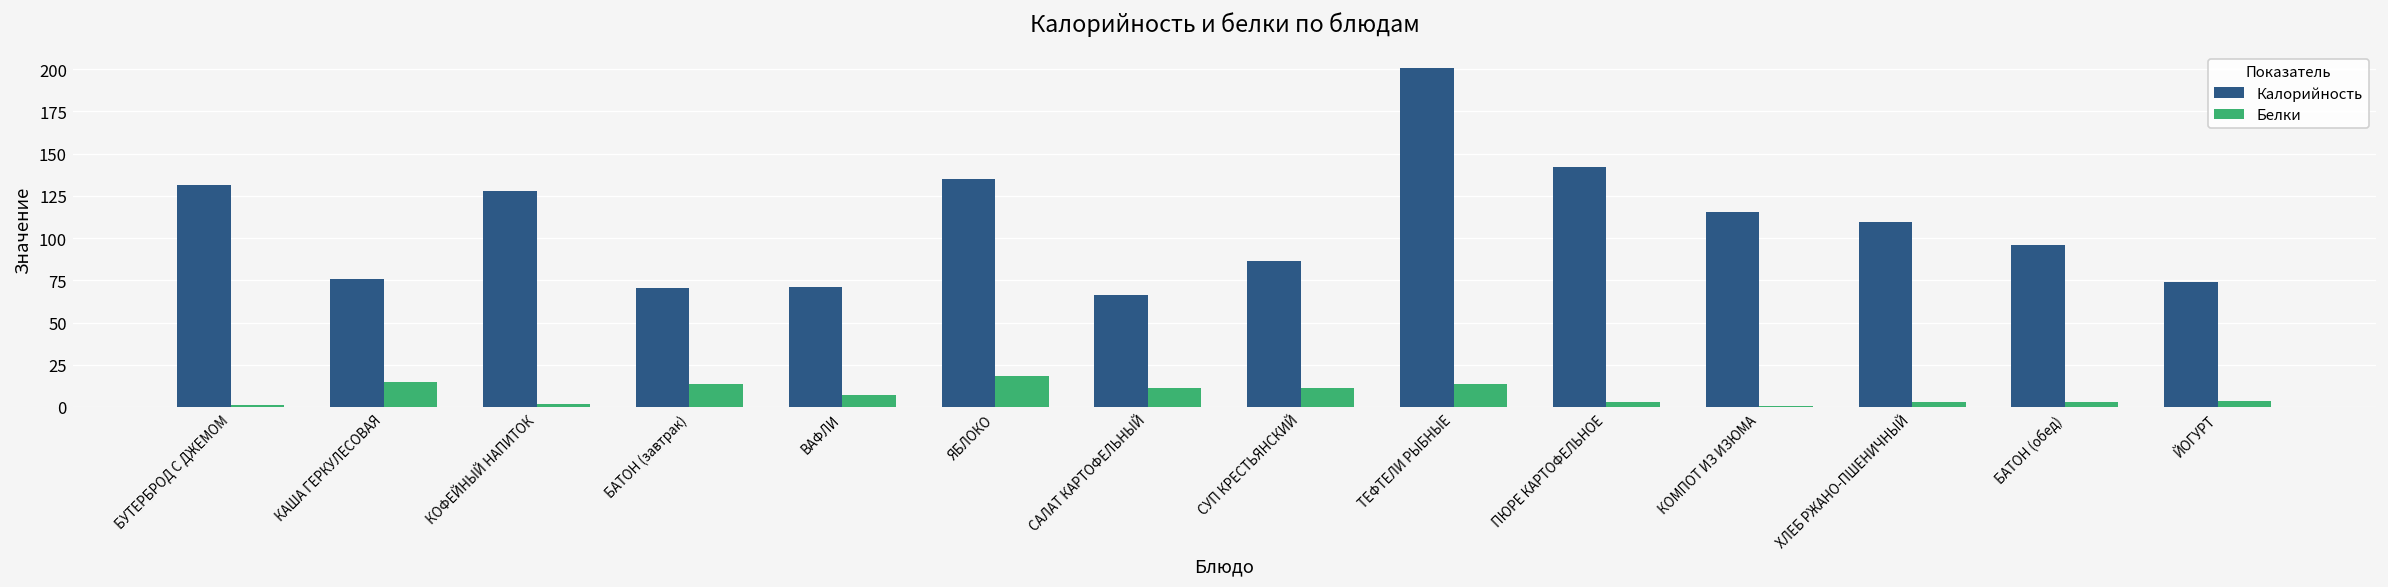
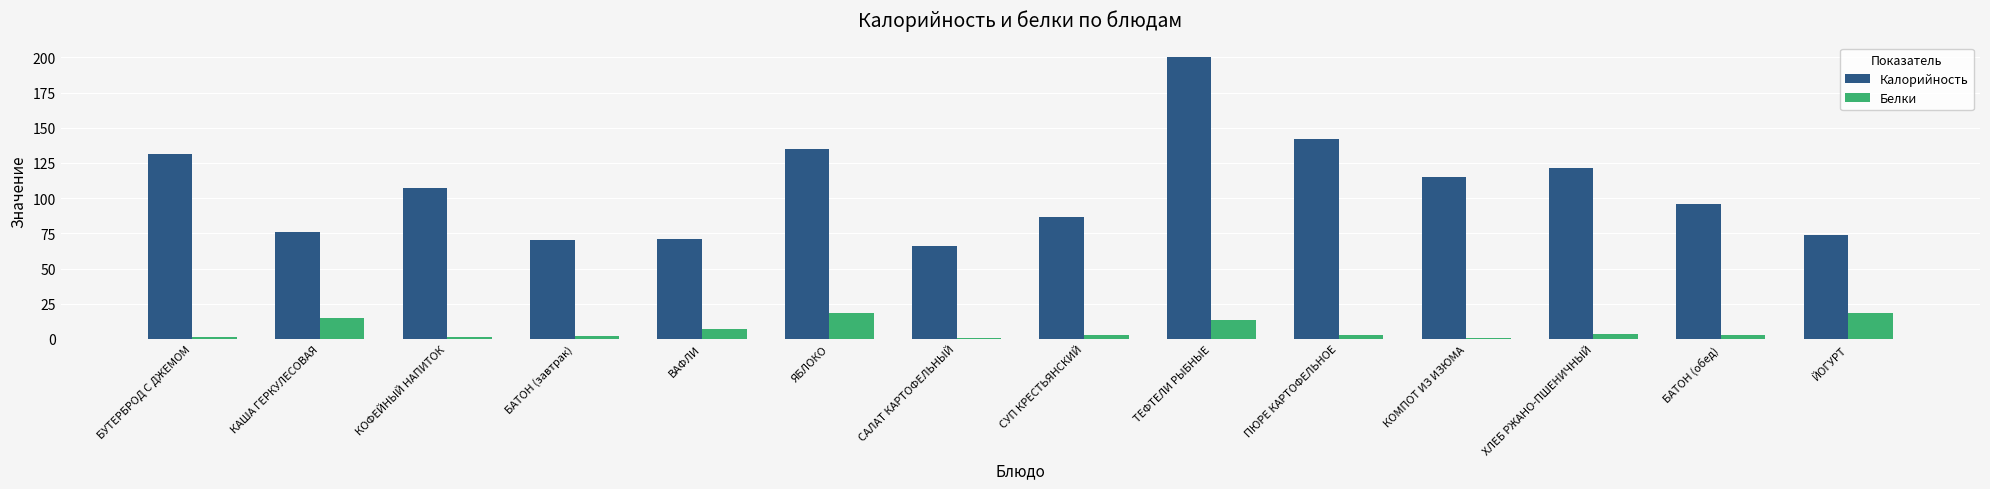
Калорийность, КОФЕЙНЫЙ НАПИТОК: 128 -> 107
Белки, БАТОН (завтрак): 13 -> 2
Белки, САЛАТ КАРТОФЕЛЬНЫЙ: 11 -> 1
Белки, СУП КРЕСТЬЯНСКИЙ: 11 -> 3
Калорийность, ХЛЕБ РЖАНО-ПШЕНИЧНЫЙ: 110 -> 122
Белки, ЙОГУРТ: 4 -> 18
